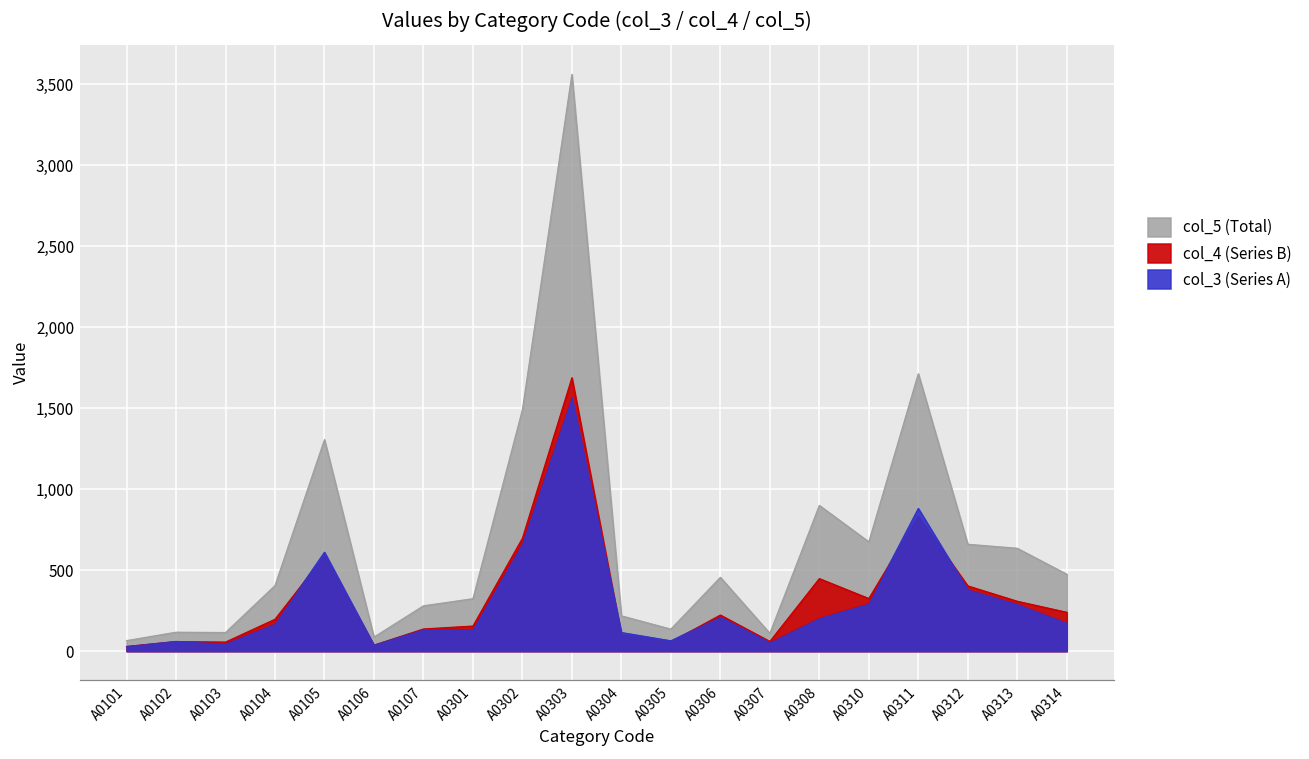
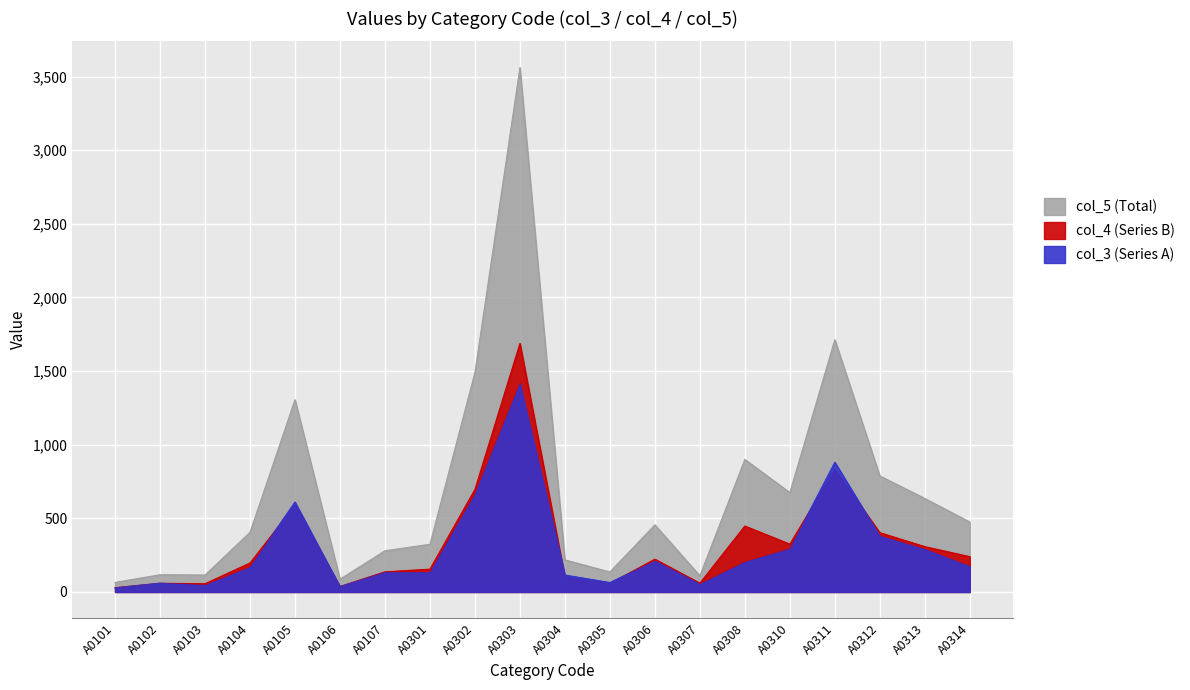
col_3 (Series A), A0303: 1,570 -> 1,420
col_5 (Total), A0312: 660 -> 790
